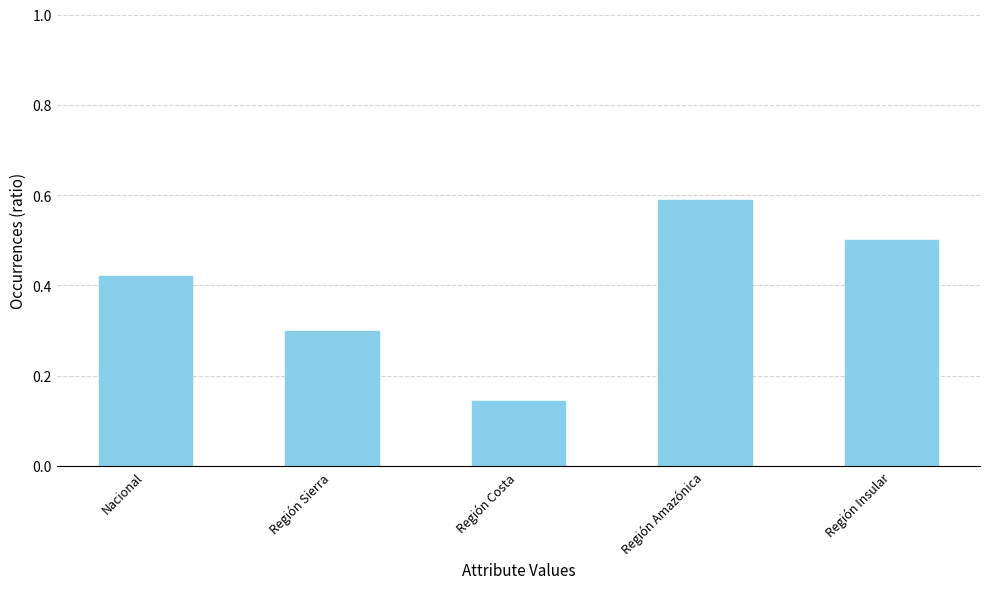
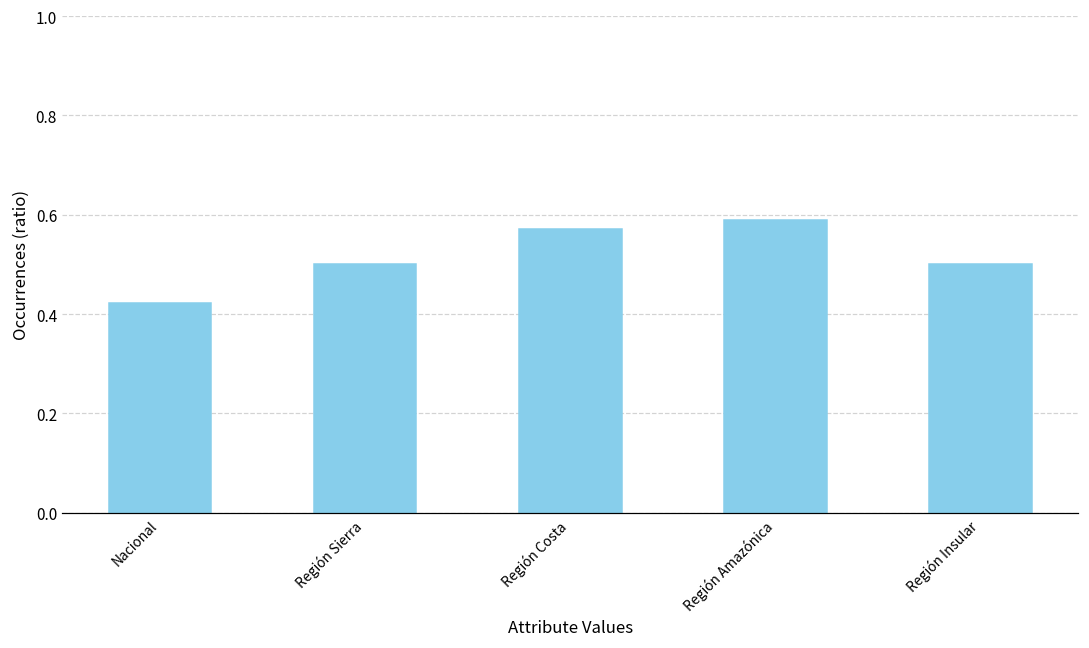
Región Sierra: 0.3 -> 0.5
Región Costa: 0.14 -> 0.57
